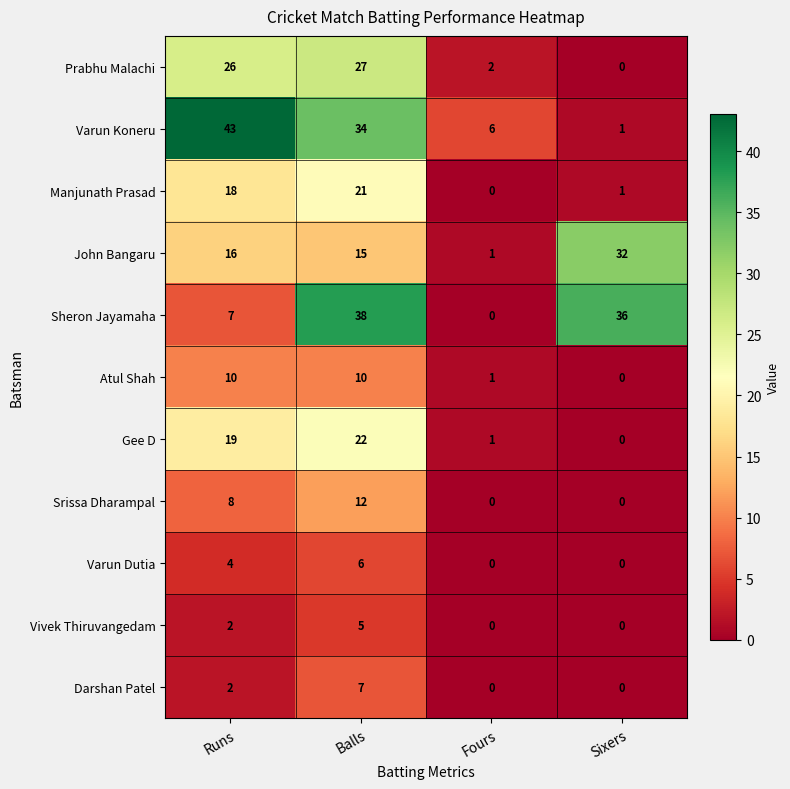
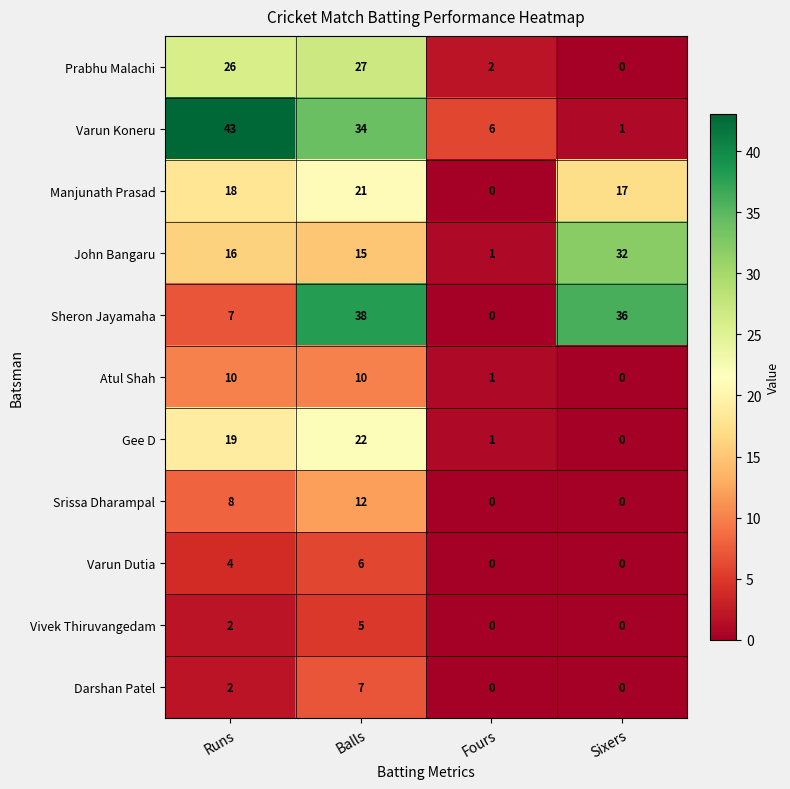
Manjunath Prasad, Sixers: 1 -> 17
